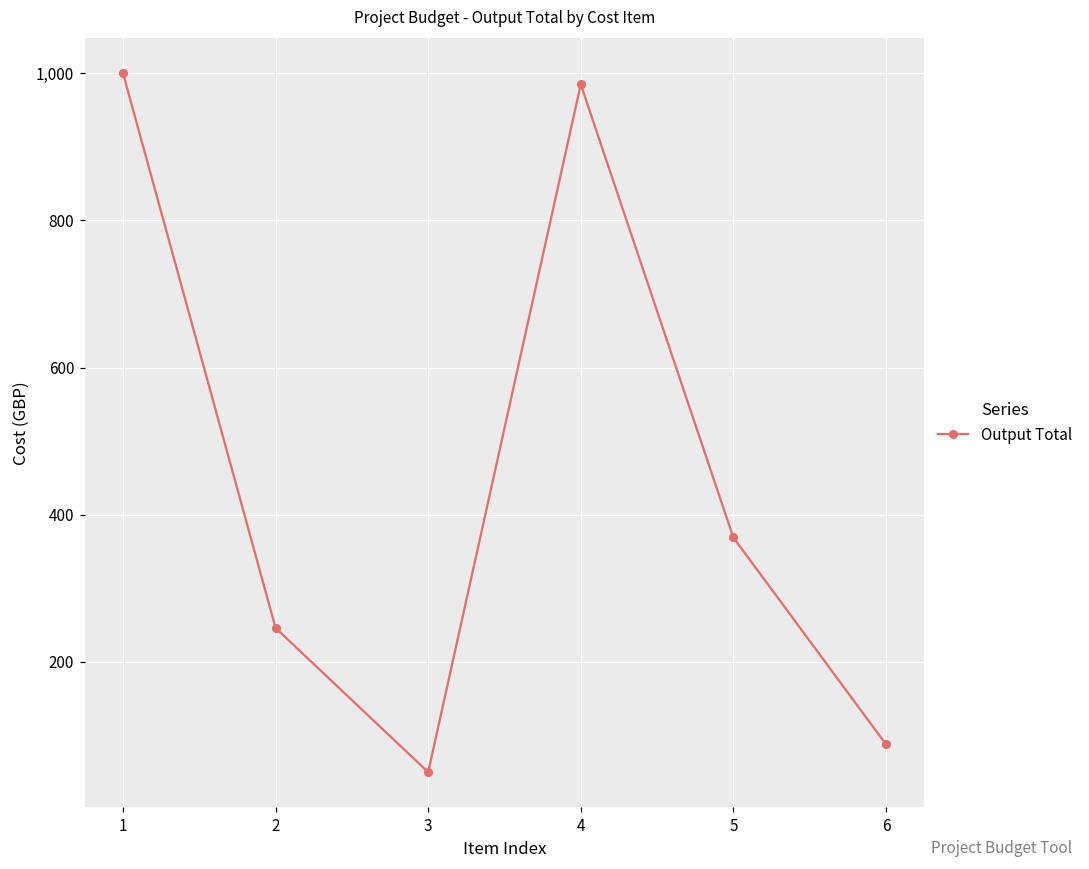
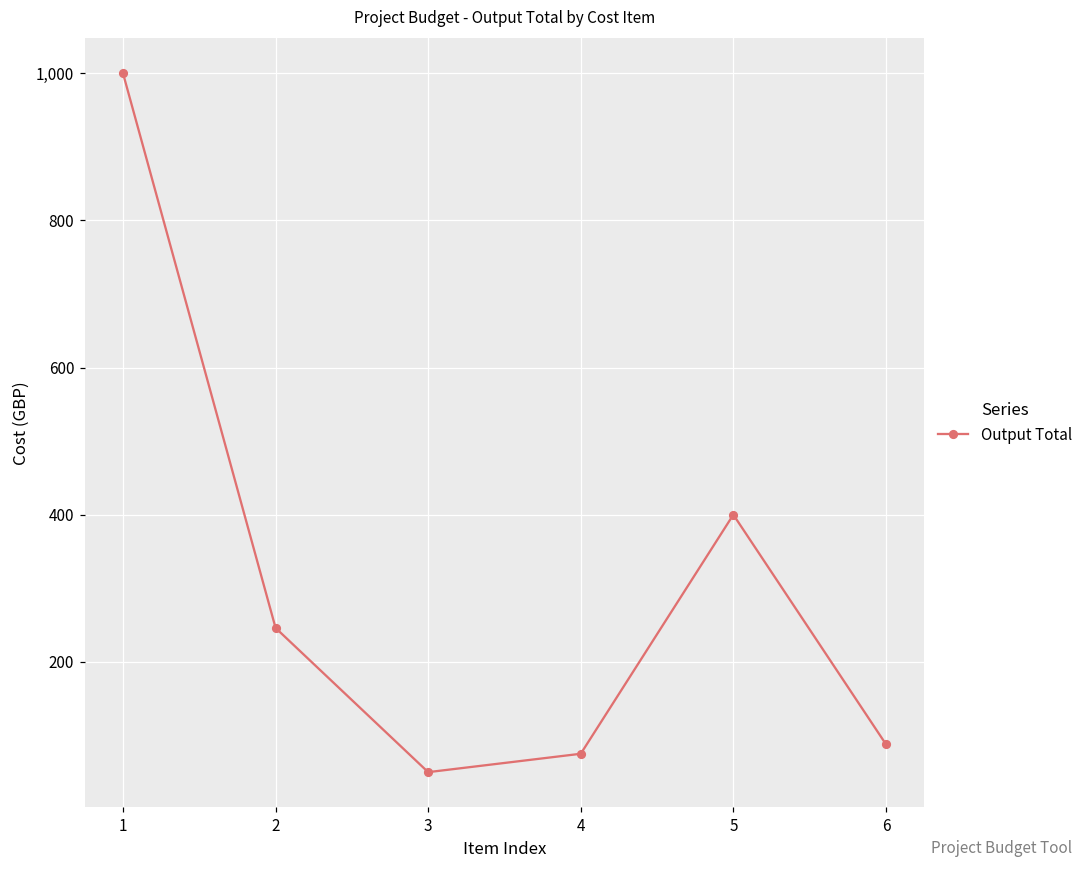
4: 990 -> 80
5: 370 -> 400
